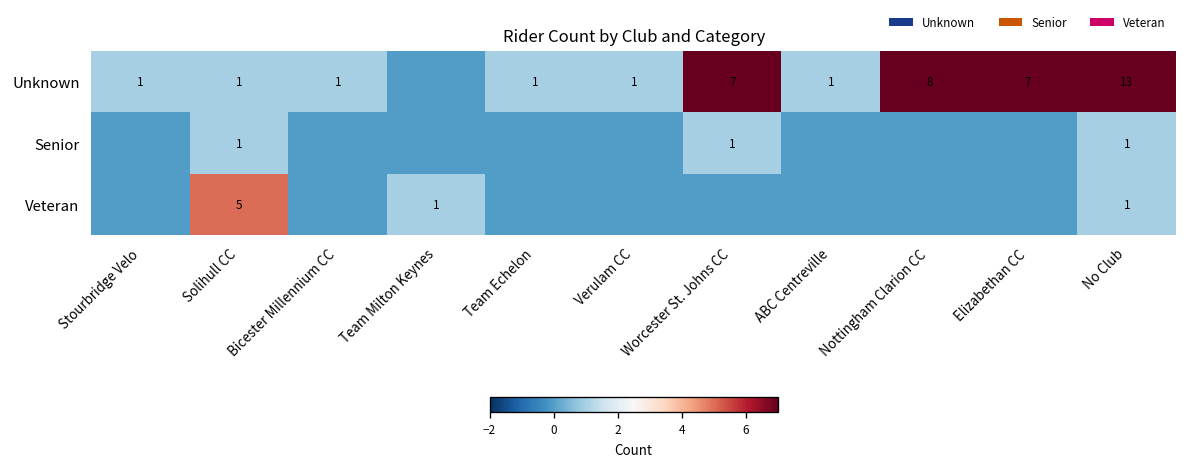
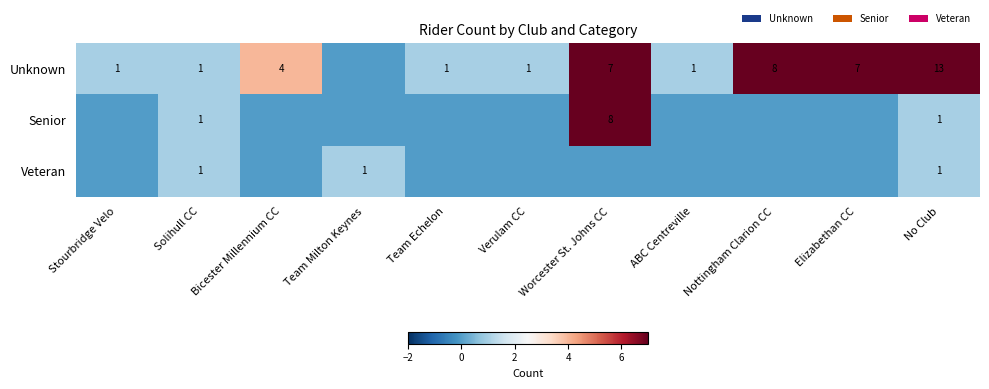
Unknown, Bicester Millennium CC: 1 -> 4
Senior, Worcester St. Johns CC: 1 -> 8
Veteran, Solihull CC: 5 -> 1
